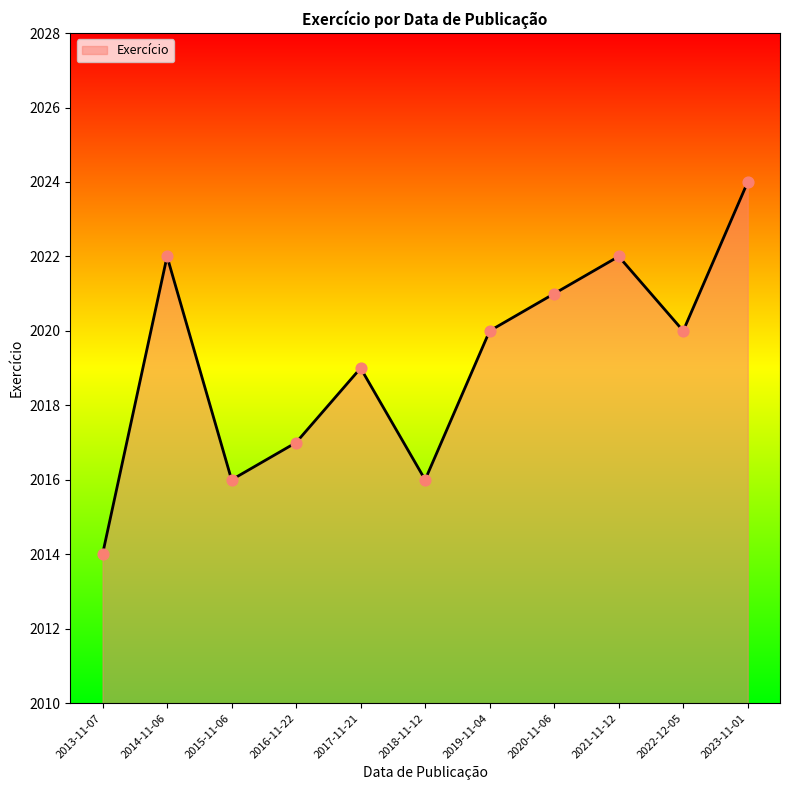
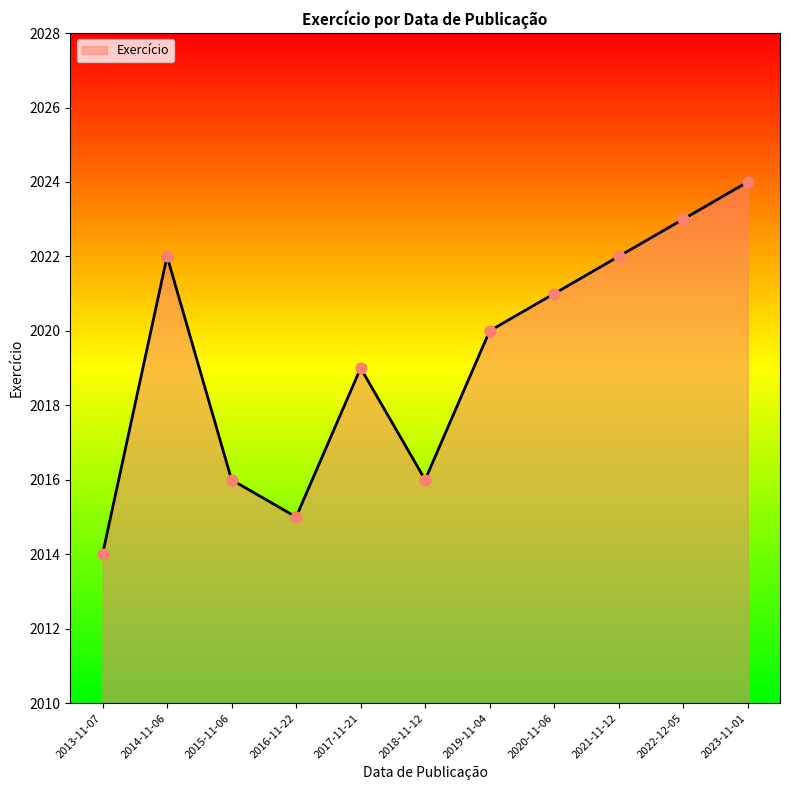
2016-11-22: 2017 -> 2015
2022-12-05: 2020 -> 2023
